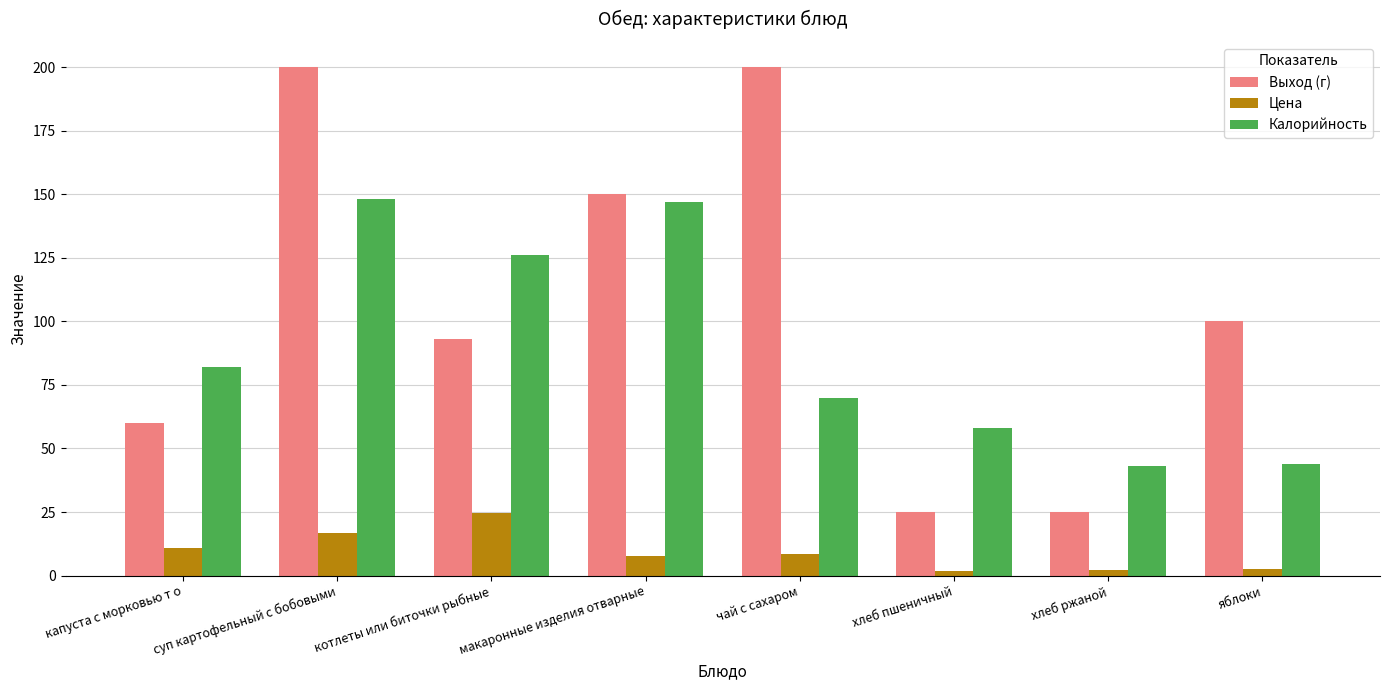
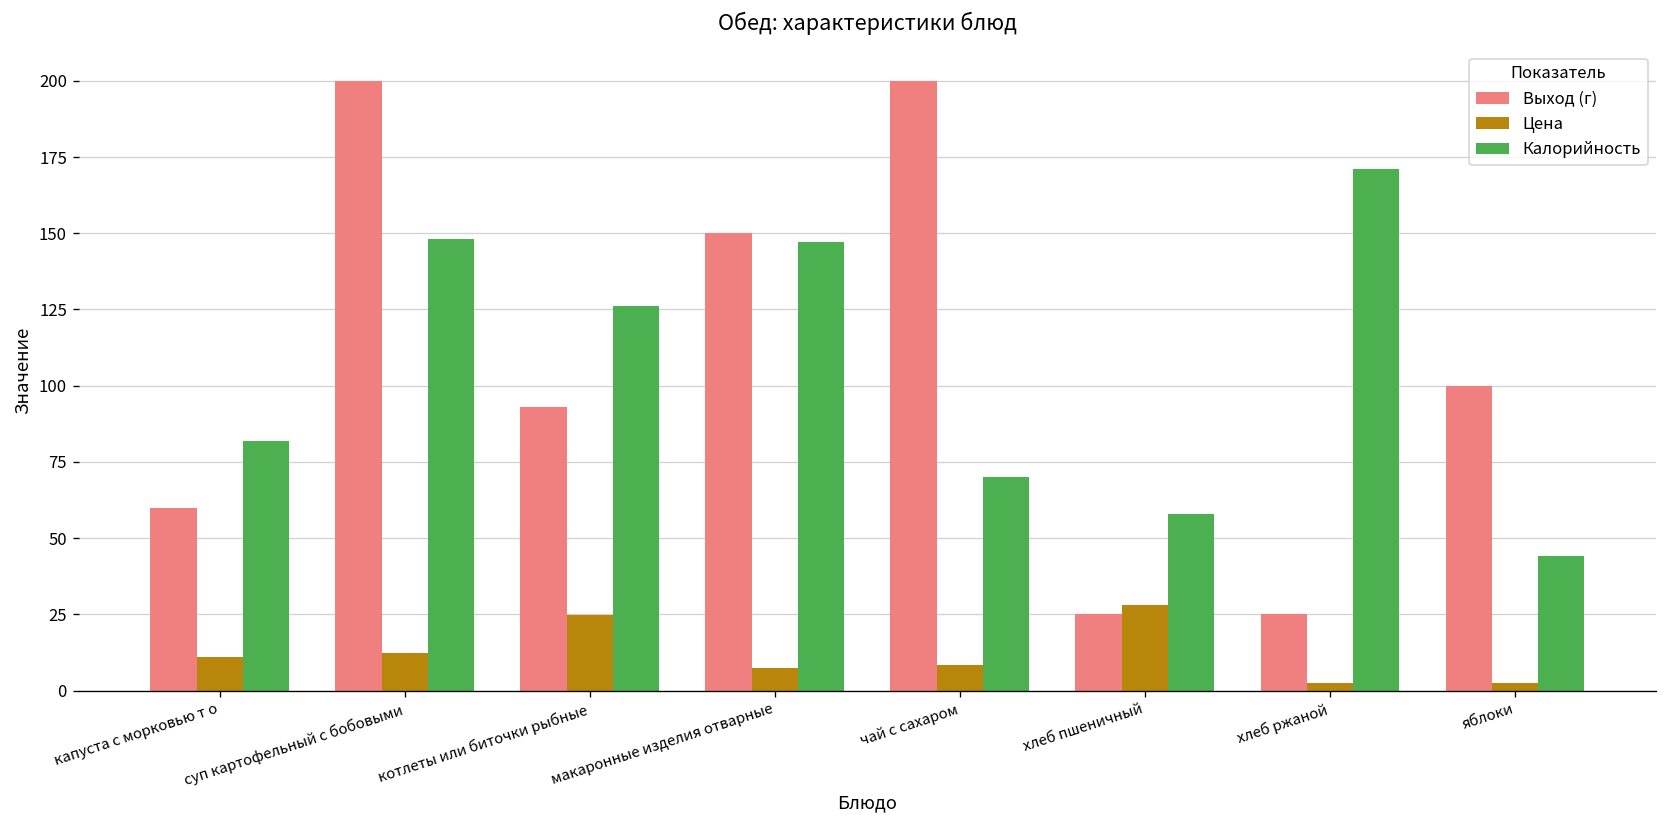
Цена, суп картофельный с бобовыми: 17 -> 12
Цена, хлеб пшеничный: 2 -> 28
Калорийность, хлеб ржаной: 43 -> 171
